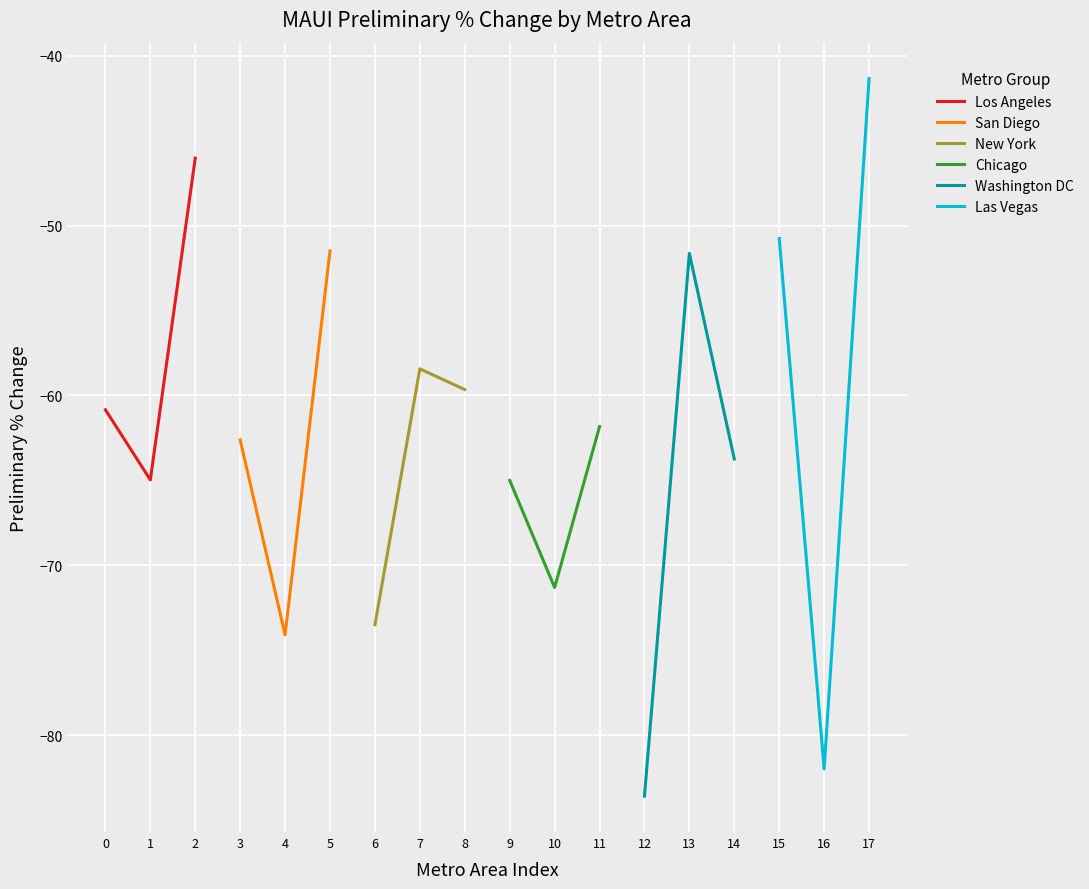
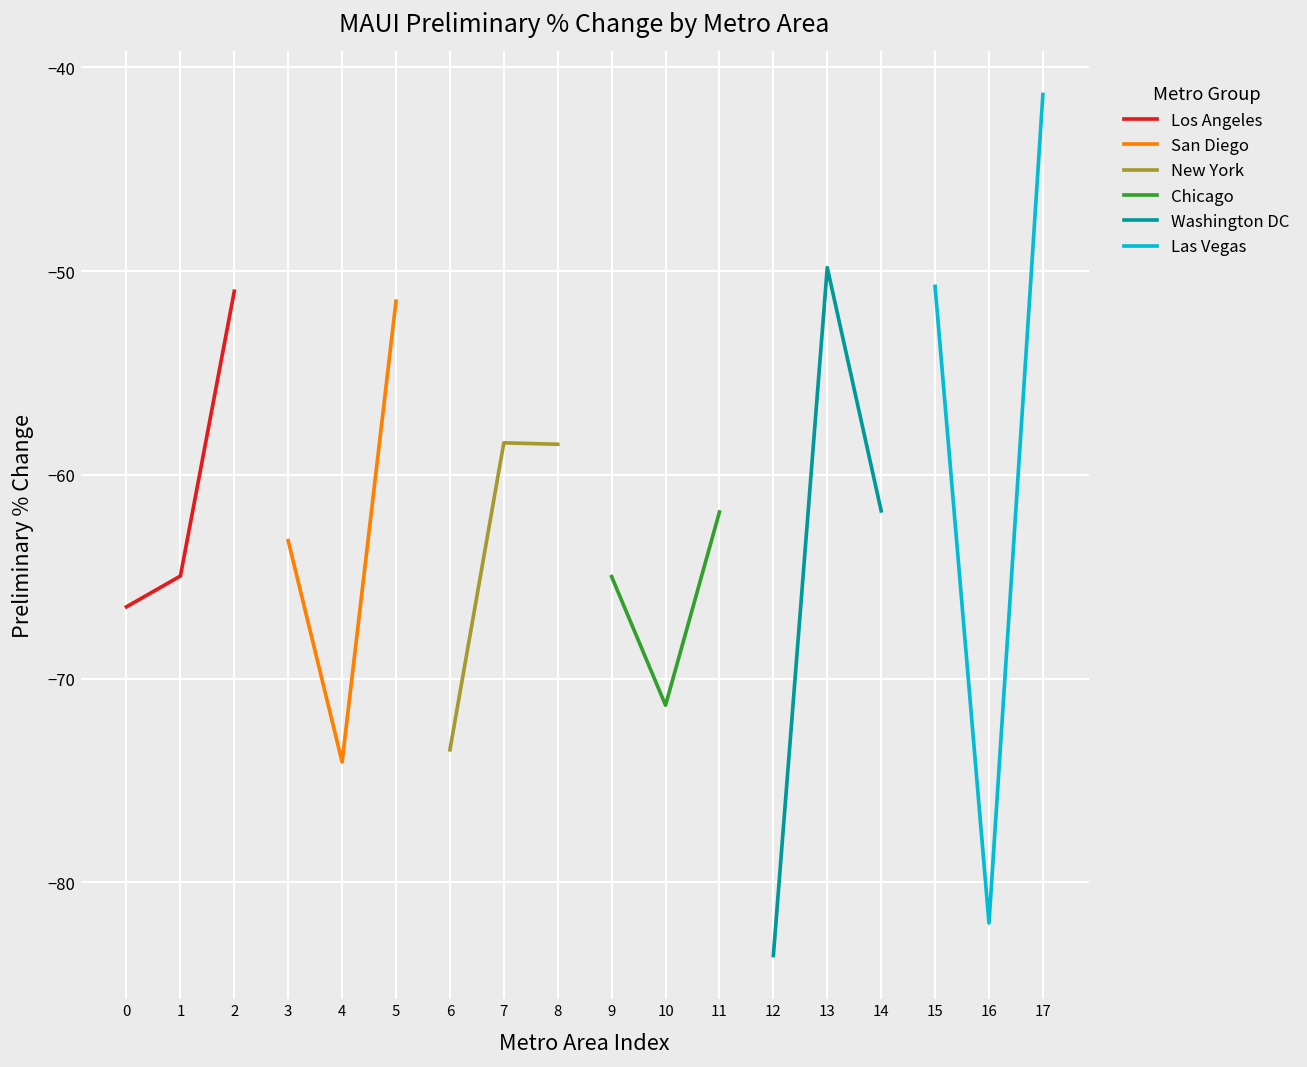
Los Angeles, 0: -60.8 -> -66.5
Los Angeles, 2: -46.0 -> -51.0
San Diego, 3: -62.6 -> -63.2
New York, 8: -59.7 -> -58.5
Washington DC, 13: -51.6 -> -49.8
Washington DC, 14: -63.7 -> -61.8
